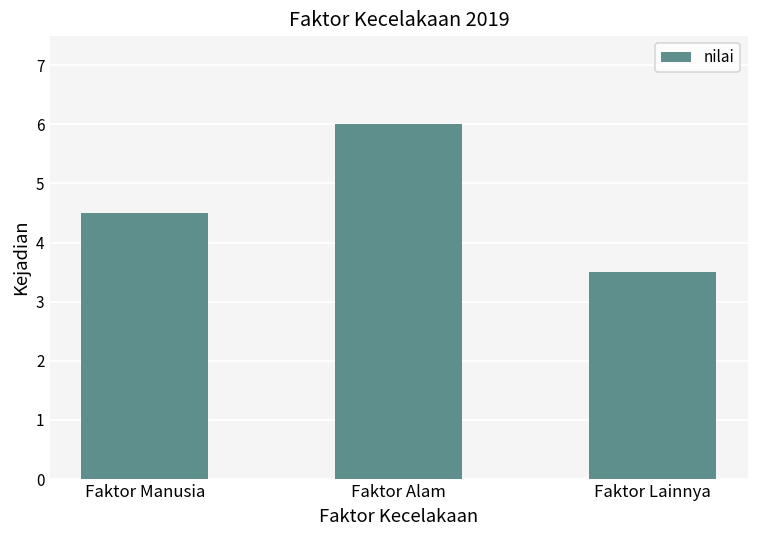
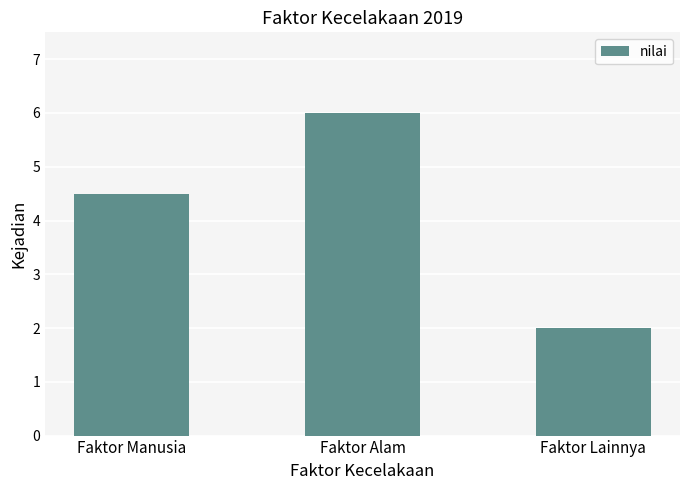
Faktor Lainnya: 3.5 -> 2.0
